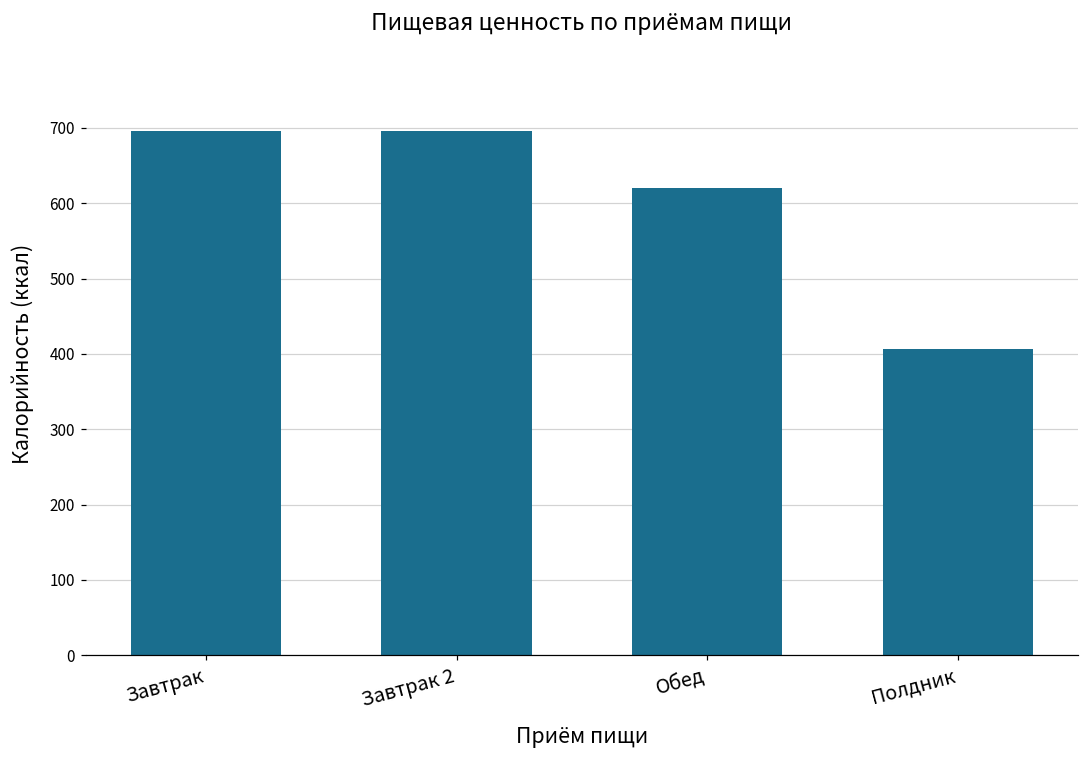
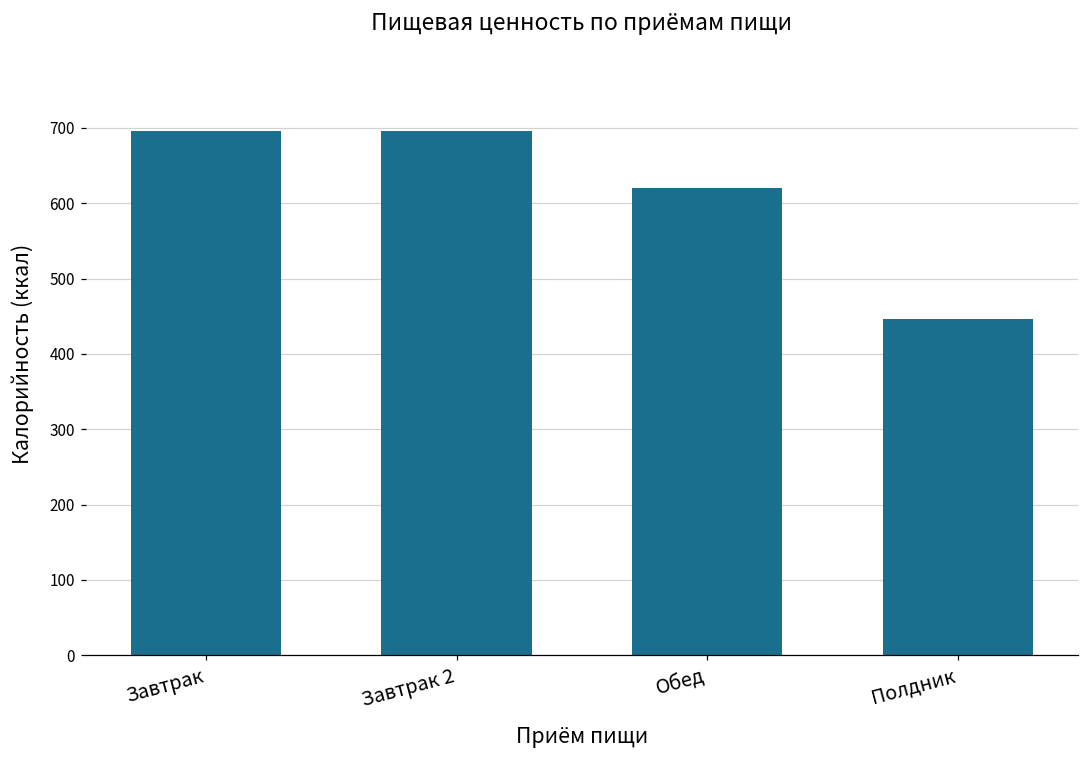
Полдник: 410 -> 450
